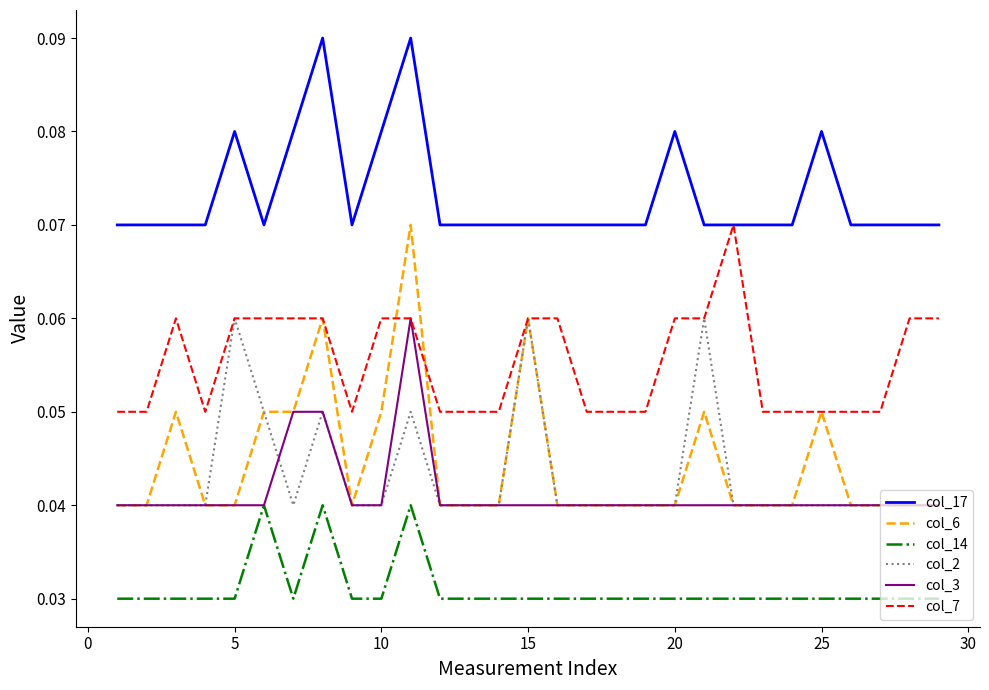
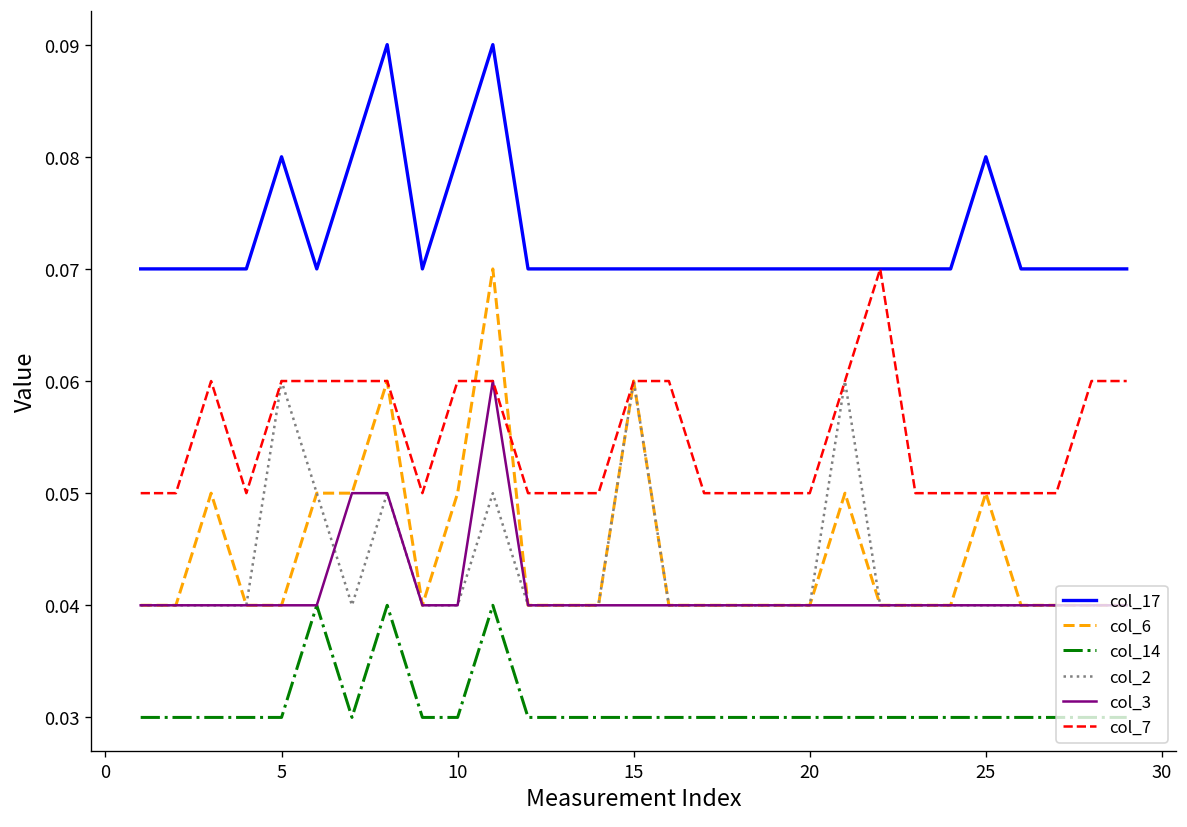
col_17, 20: 0.08 -> 0.07
col_7, 20: 0.06 -> 0.05
